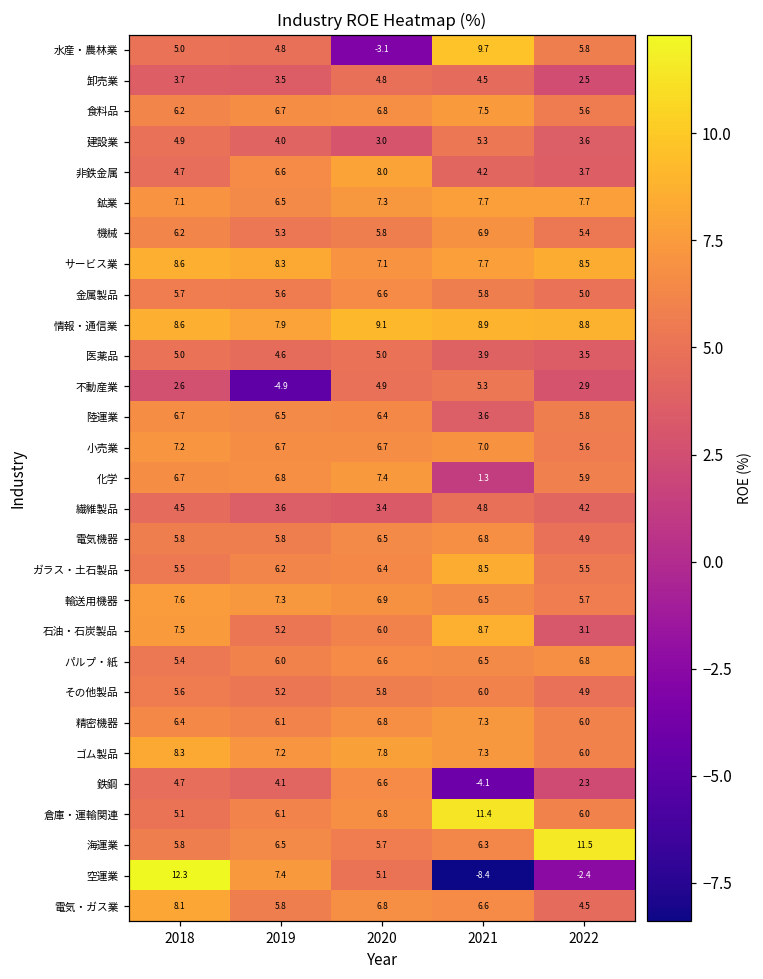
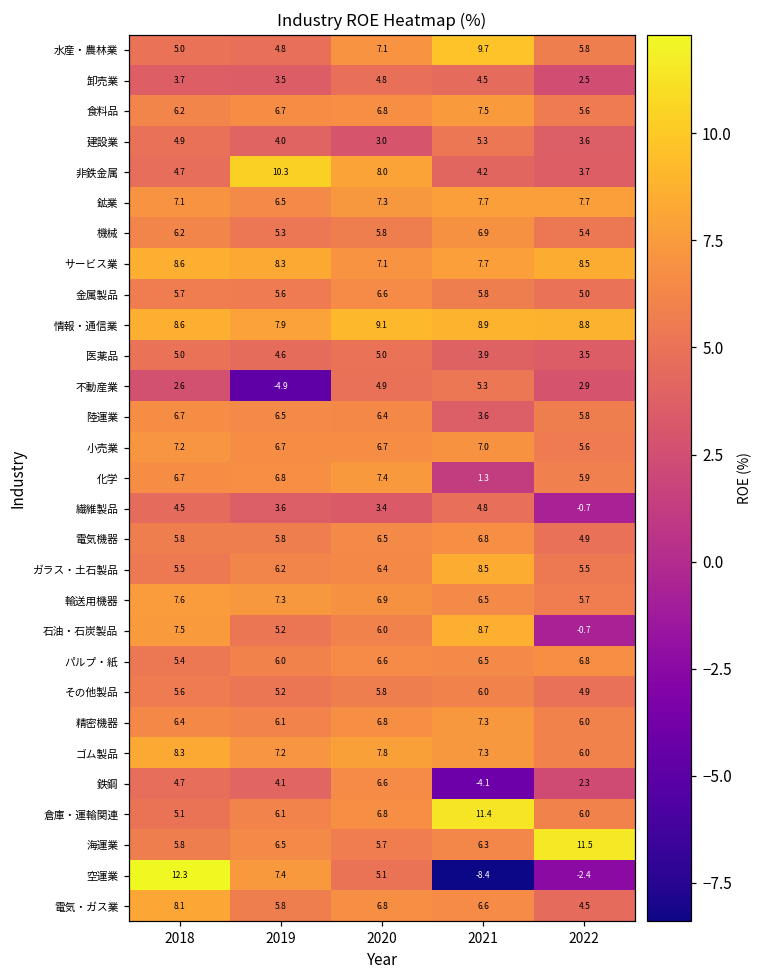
水産・農林業, 2020: -3.1 -> 7.1
非鉄金属, 2019: 6.6 -> 10.3
繊維製品, 2022: 4.2 -> -0.7
石油・石炭製品, 2022: 3.1 -> -0.7
